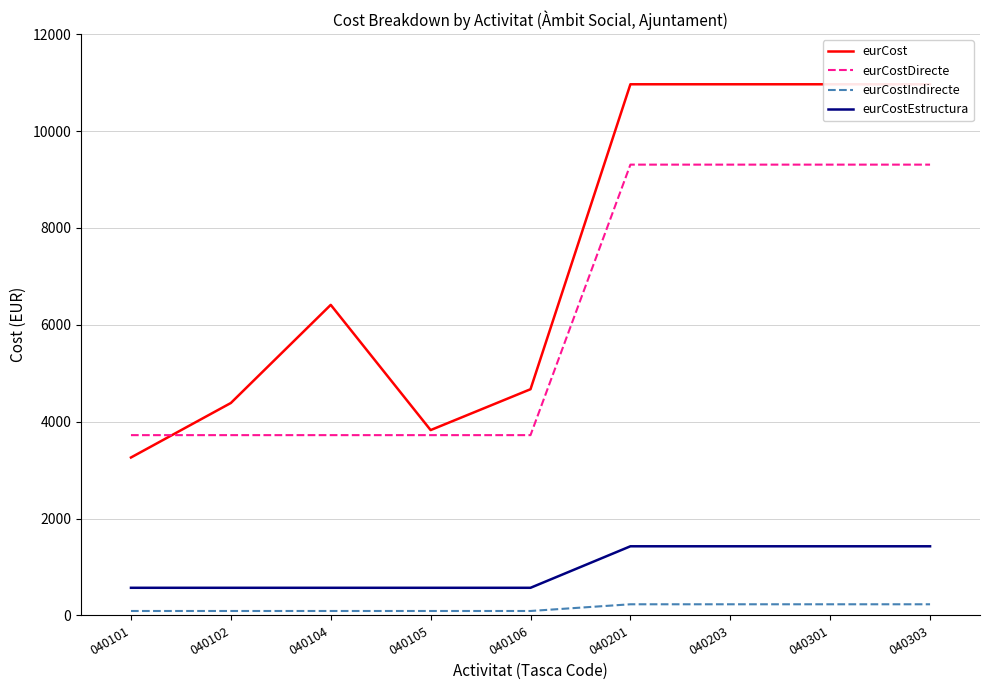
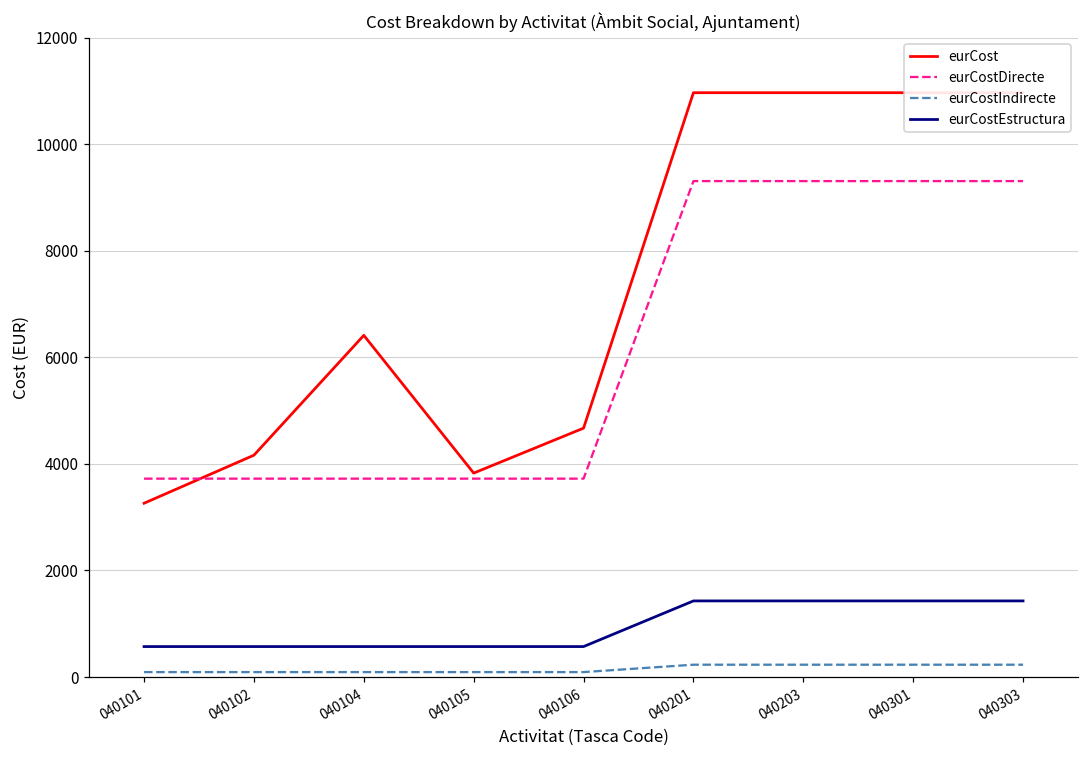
eurCost, 040102: 4400 -> 4200
